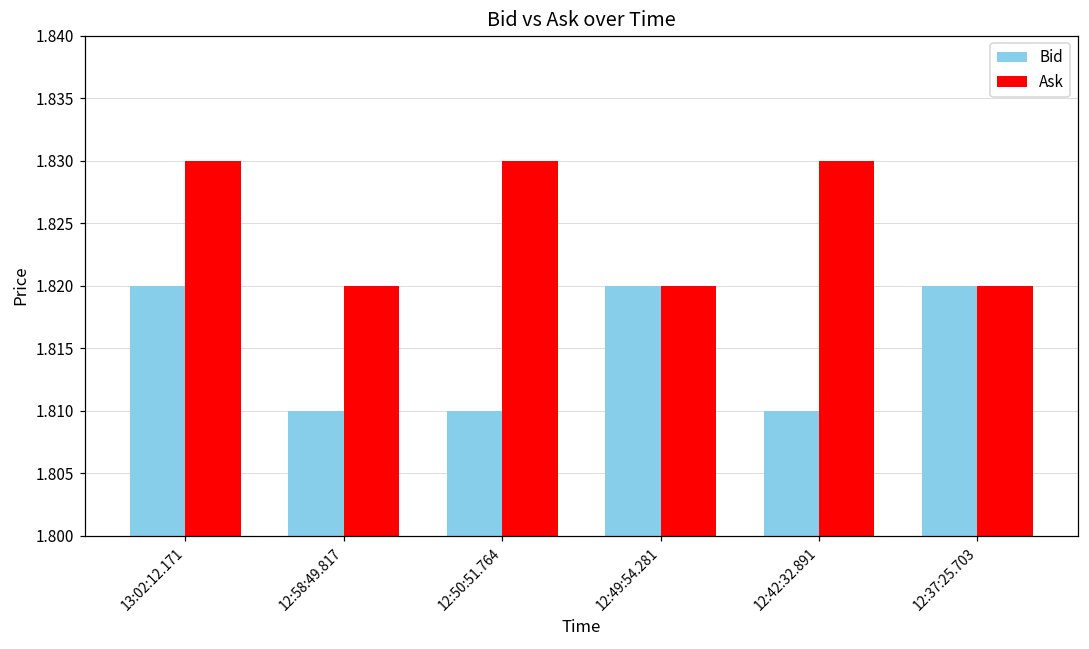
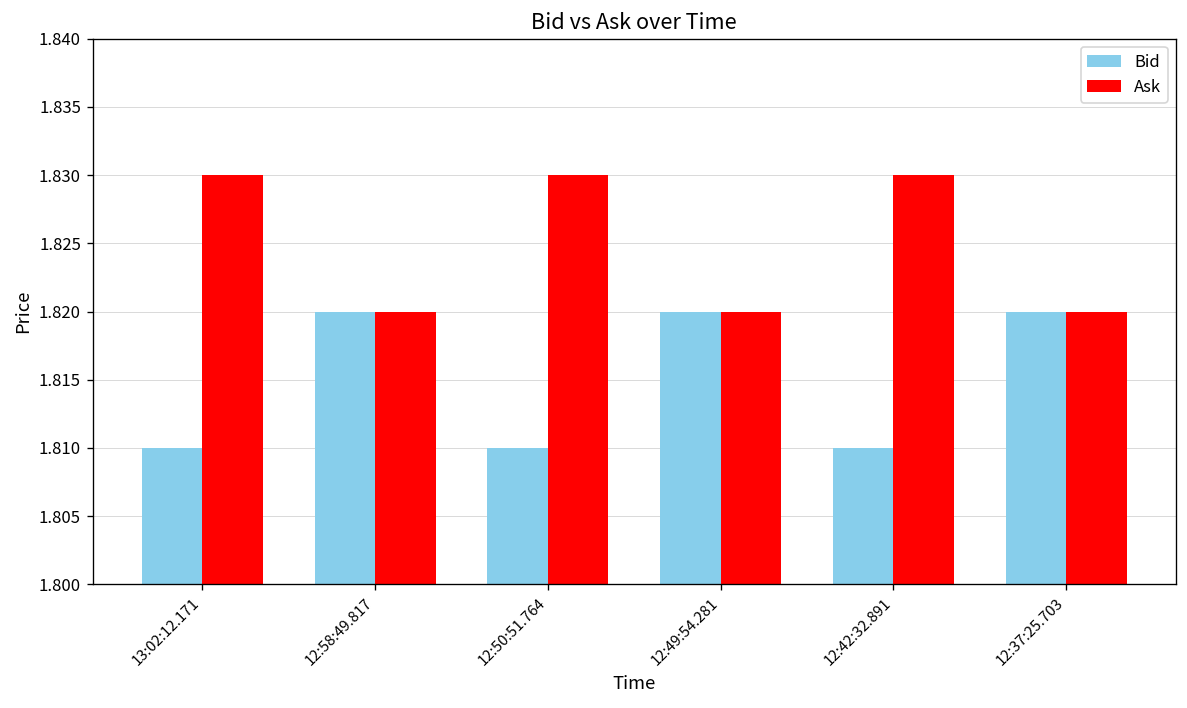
Bid, 13:02:12.171: 1.82 -> 1.81
Bid, 12:58:49.817: 1.81 -> 1.82
